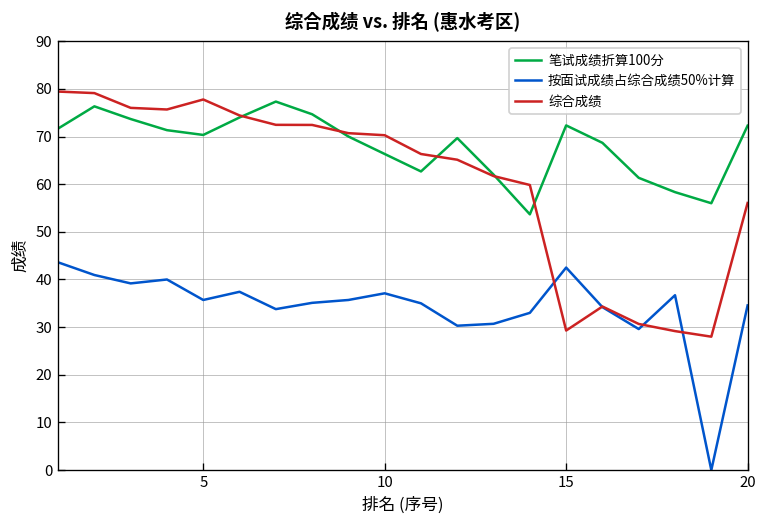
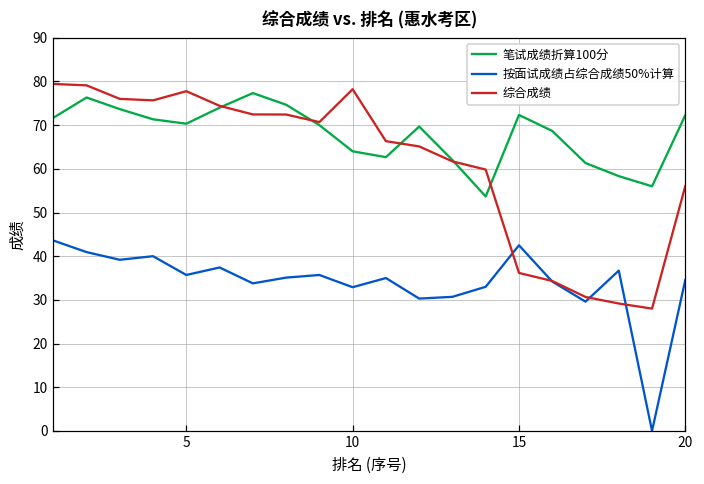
笔试成绩折算100分, 10: 66 -> 64
按面试成绩占综合成绩50%计算, 10: 37 -> 33
综合成绩, 10: 70 -> 78
综合成绩, 15: 29 -> 36
